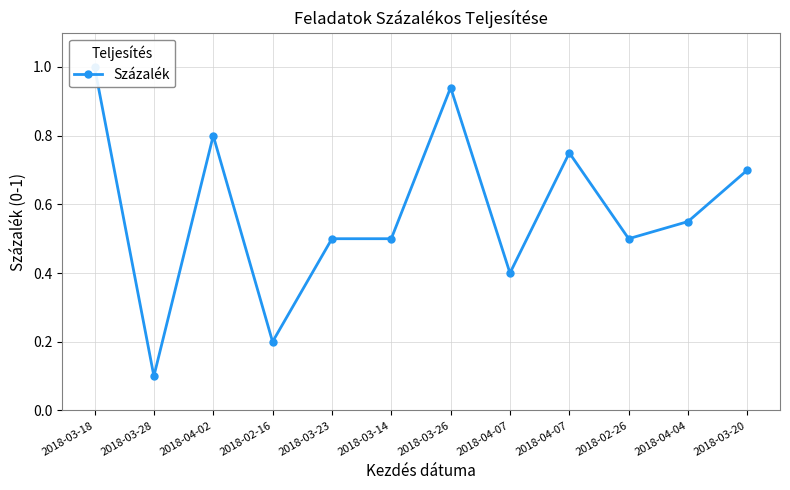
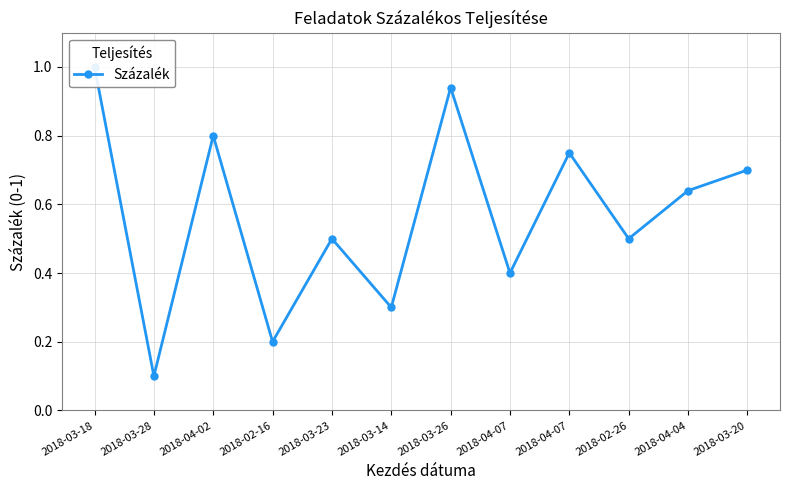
2018-03-14: 0.5 -> 0.3
2018-04-04: 0.55 -> 0.64
